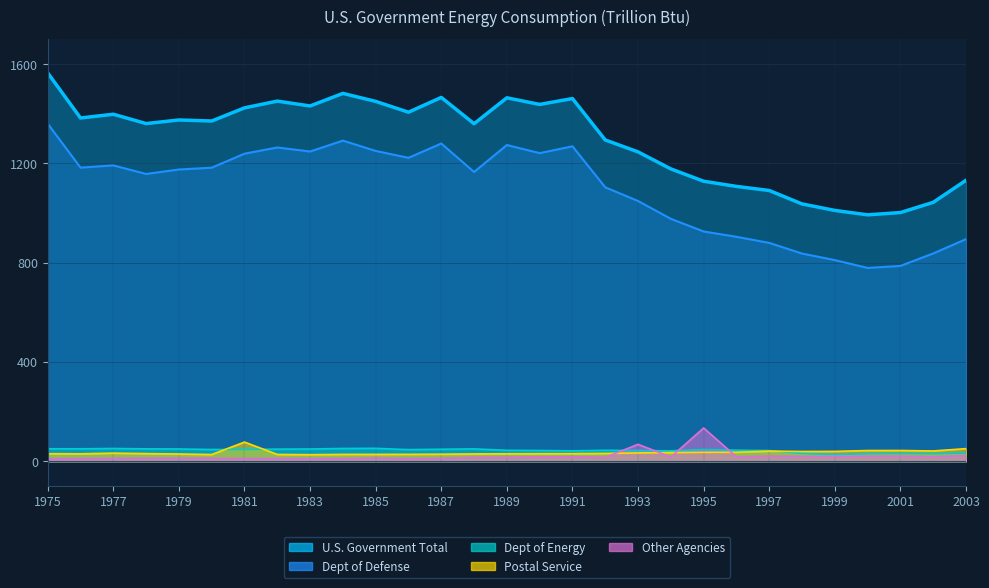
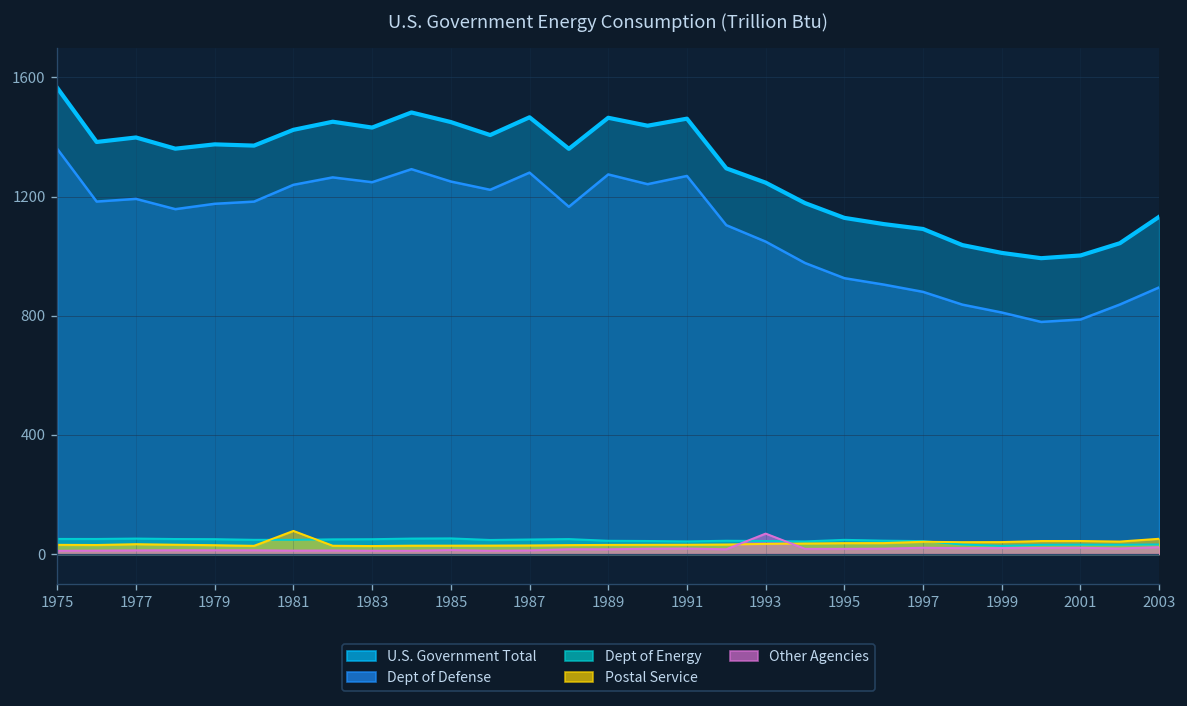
Other Agencies, 1995: 130 -> 20
